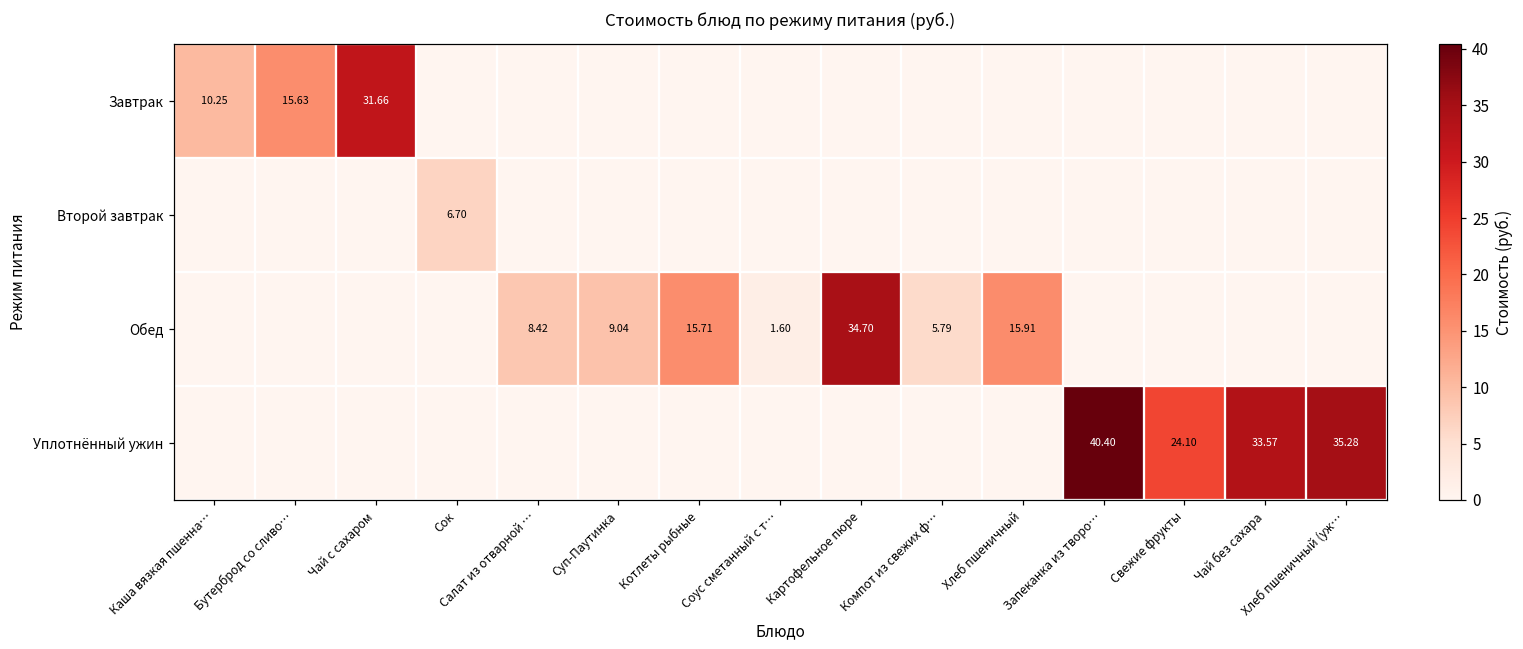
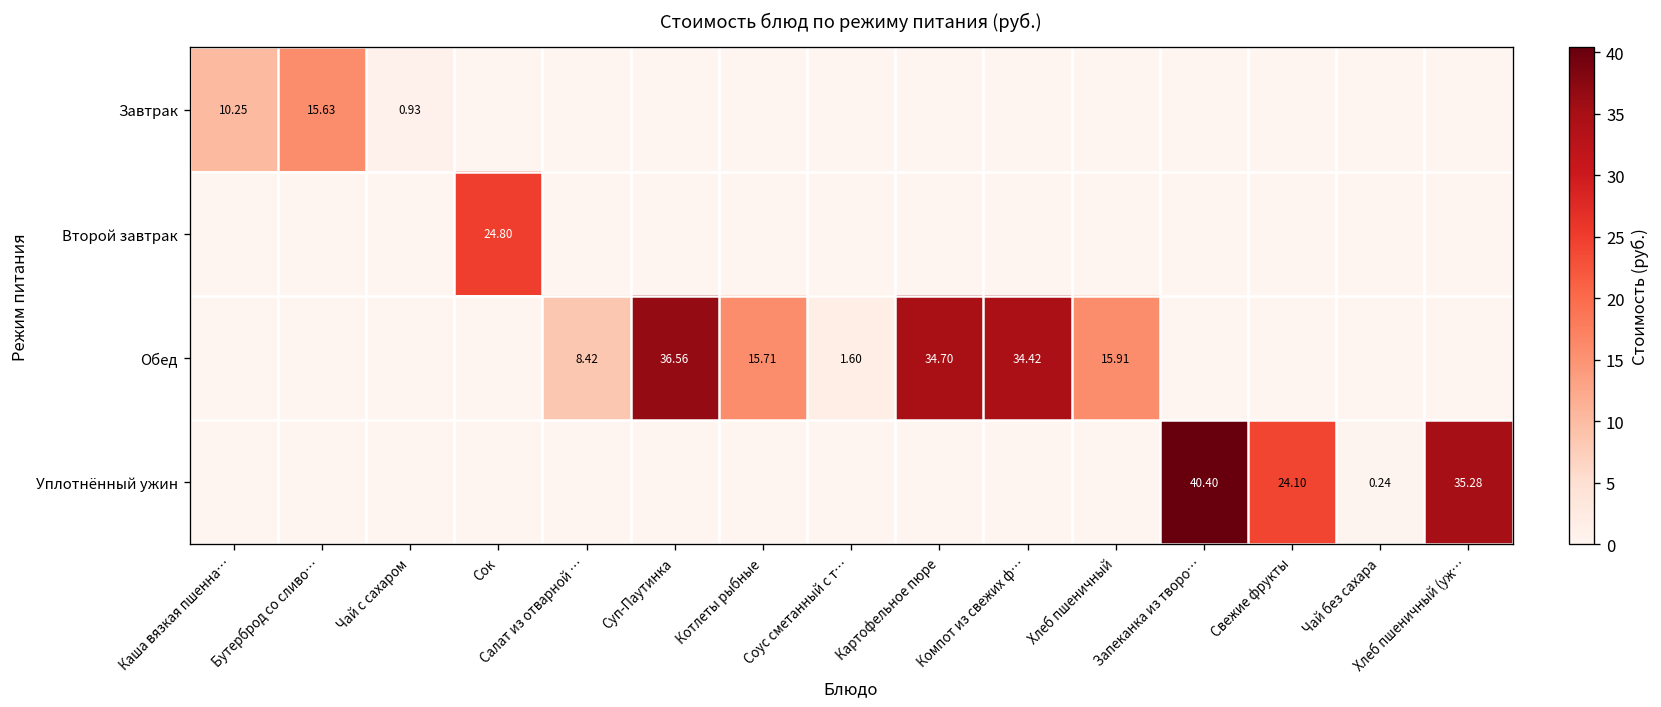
Завтрак, Чай с сахаром: 31.66 -> 0.93
Второй завтрак, Сок: 6.70 -> 24.80
Обед, Суп-Паутинка: 9.04 -> 36.56
Обед, Компот из свежих ф…: 5.79 -> 34.42
Уплотнённый ужин, Чай без сахара: 33.57 -> 0.24
